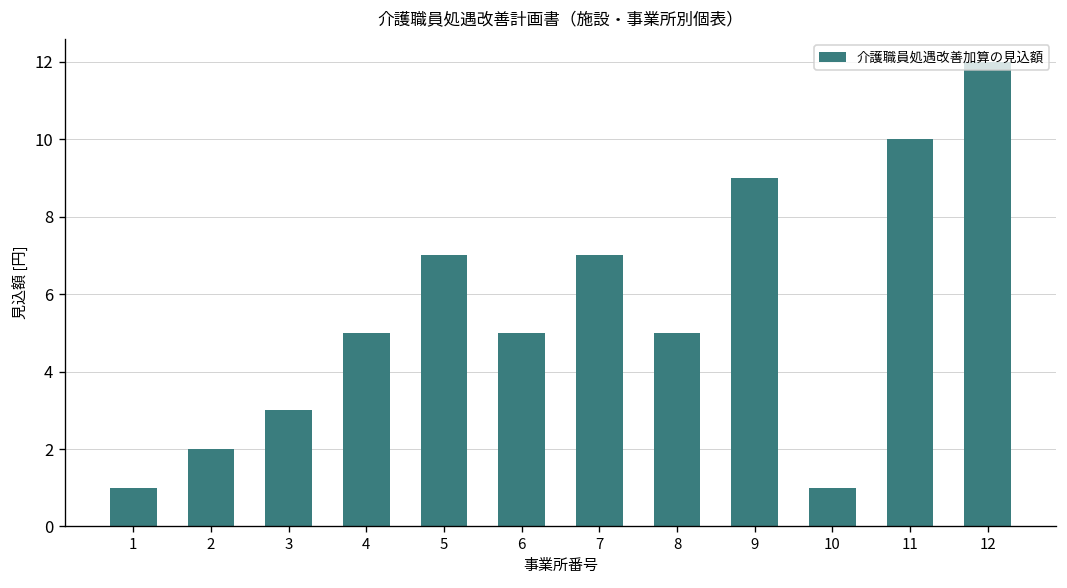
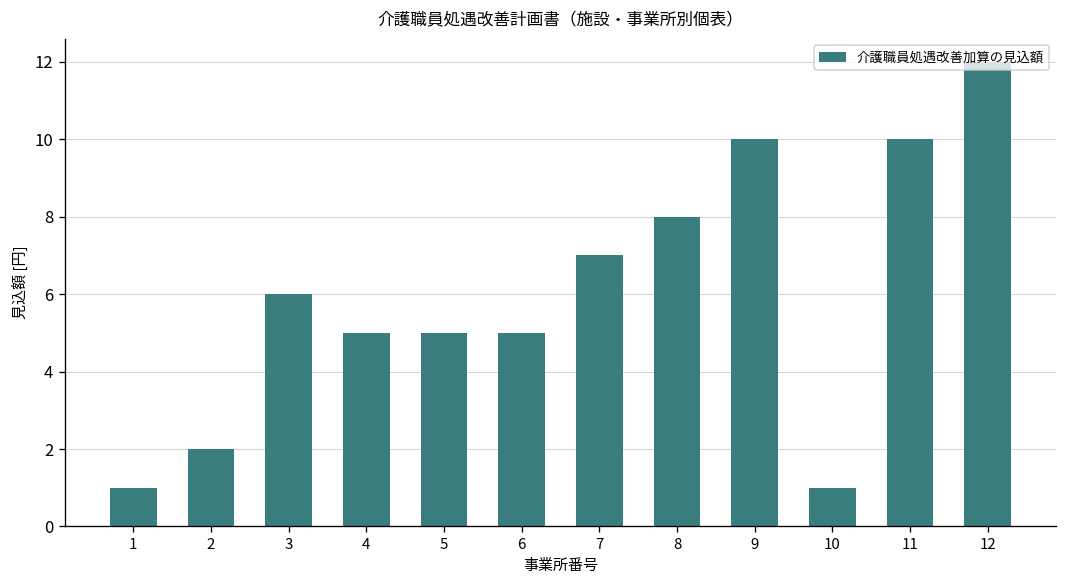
3: 3 -> 6
5: 7 -> 5
8: 5 -> 8
9: 9 -> 10
